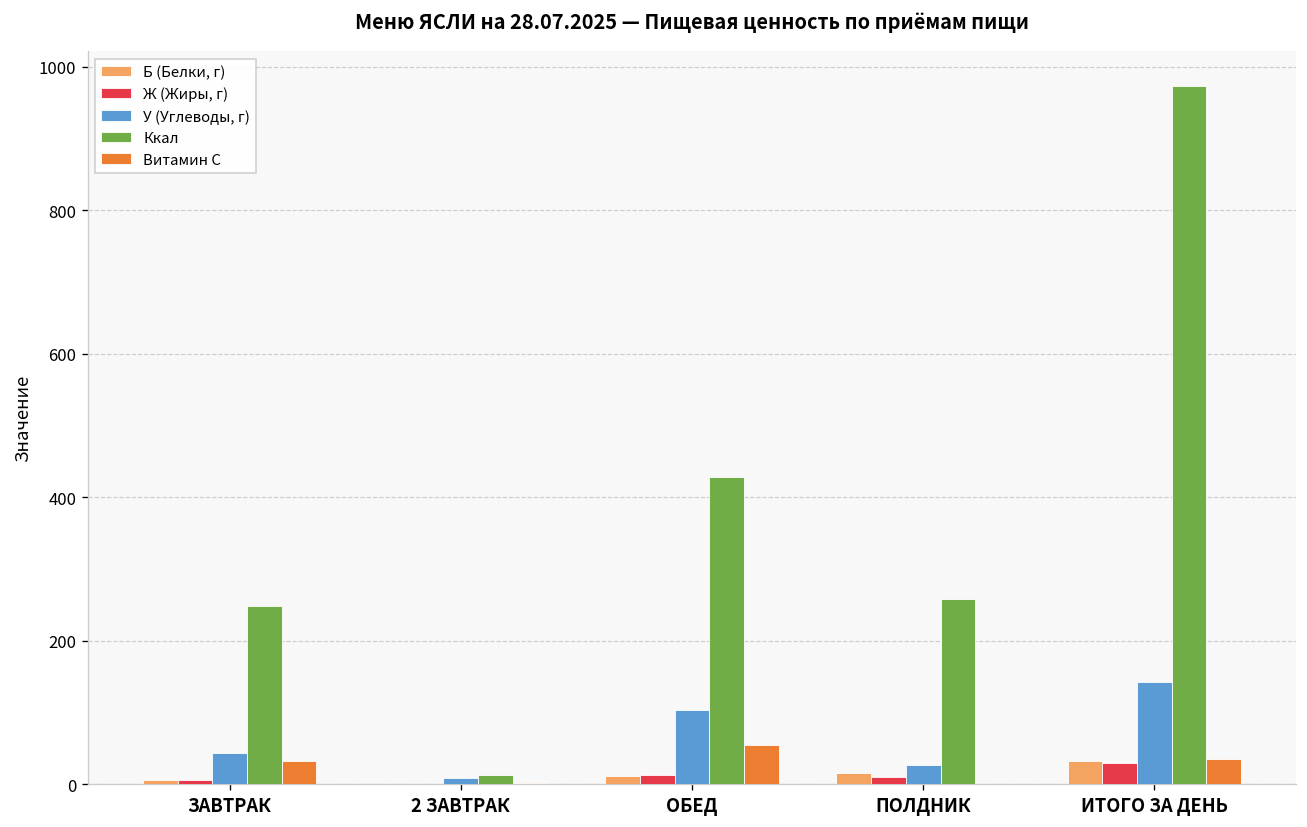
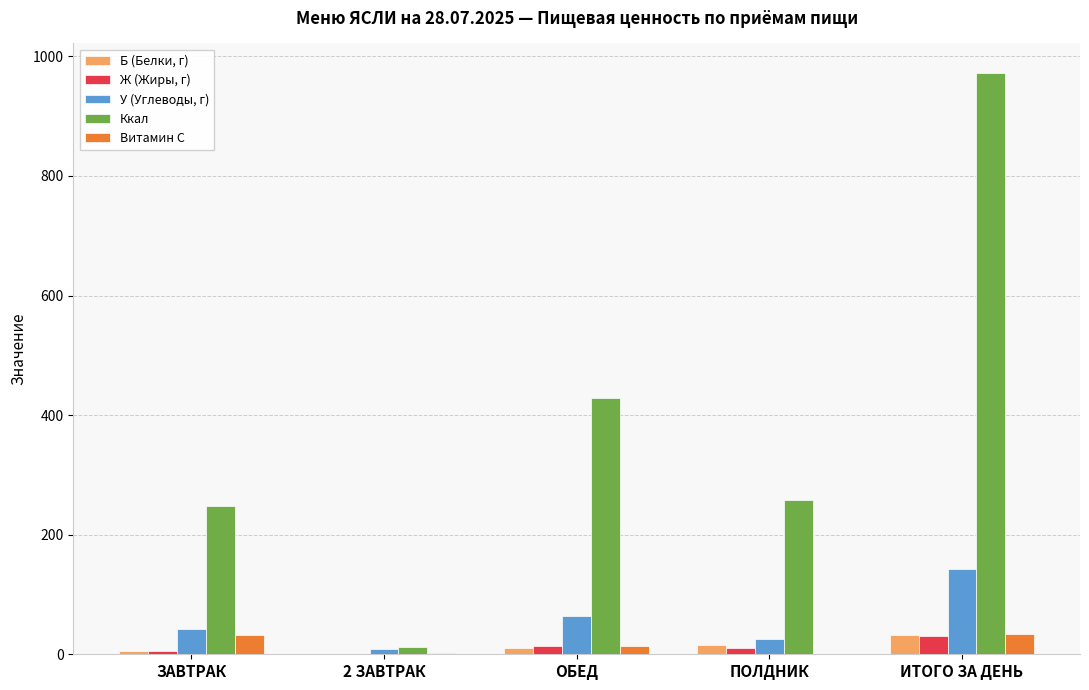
У (Углеводы, г), ОБЕД: 100 -> 60
Витамин С, ОБЕД: 50 -> 10
